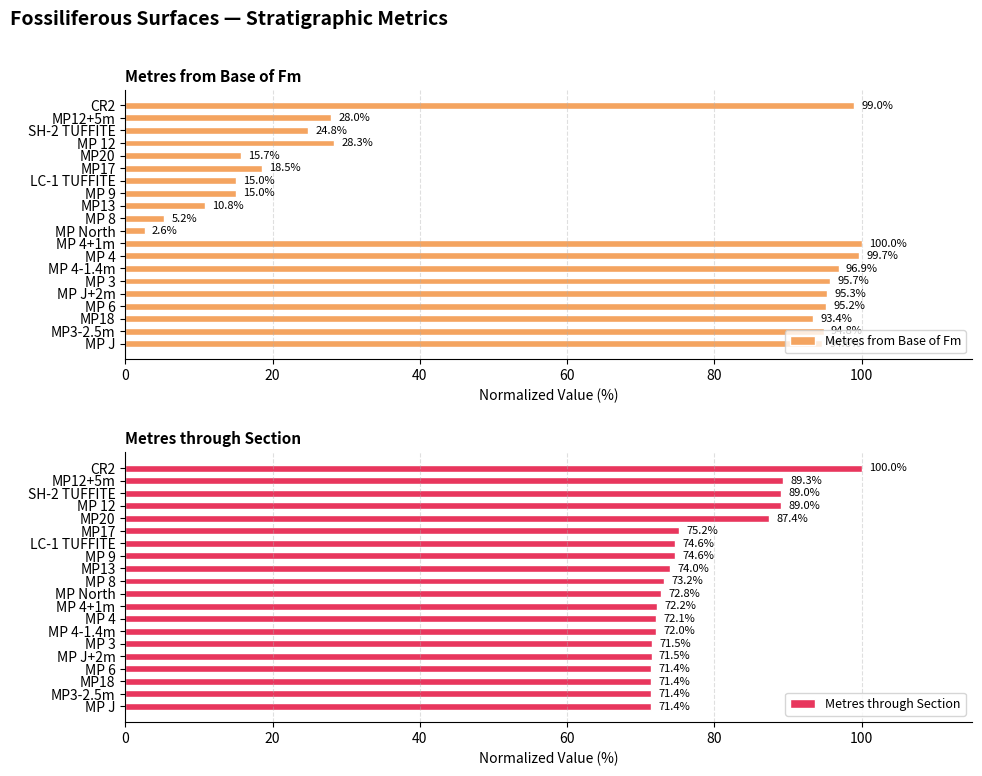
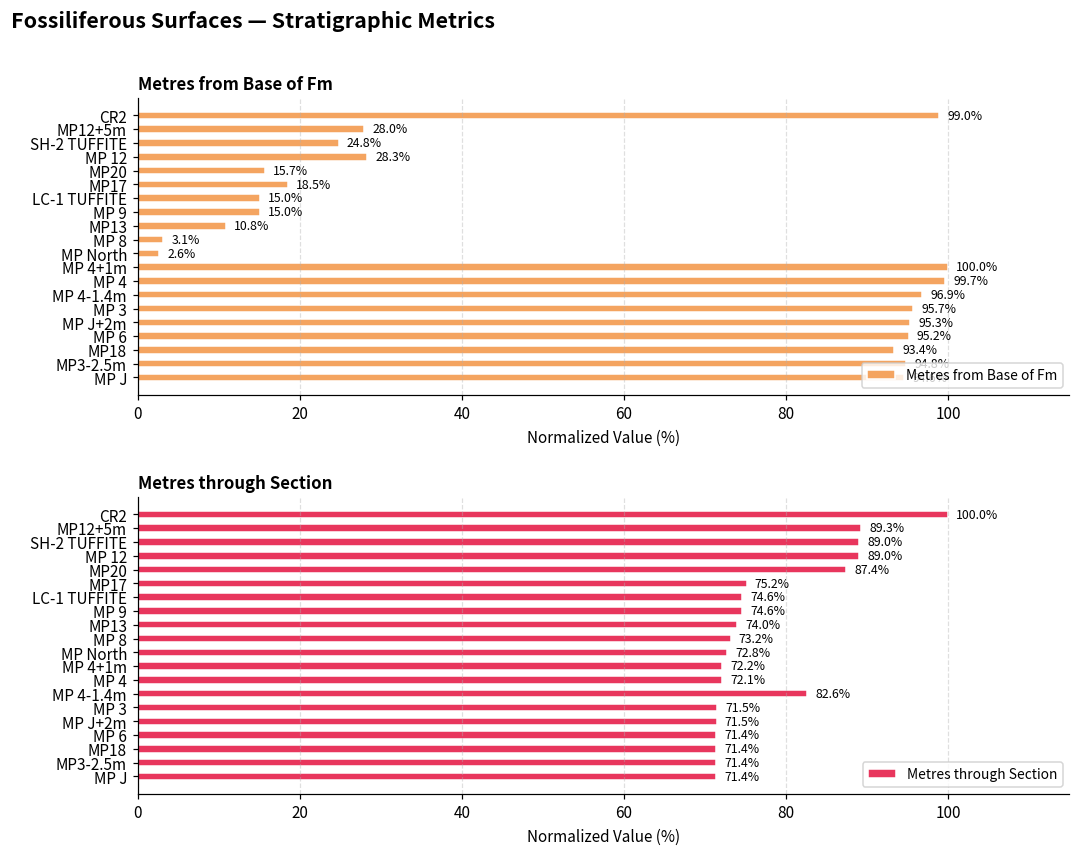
Metres from Base of Fm, MP 8: 5.2% -> 3.1%
Metres through Section, MP 4-1.4m: 72.0% -> 82.6%
